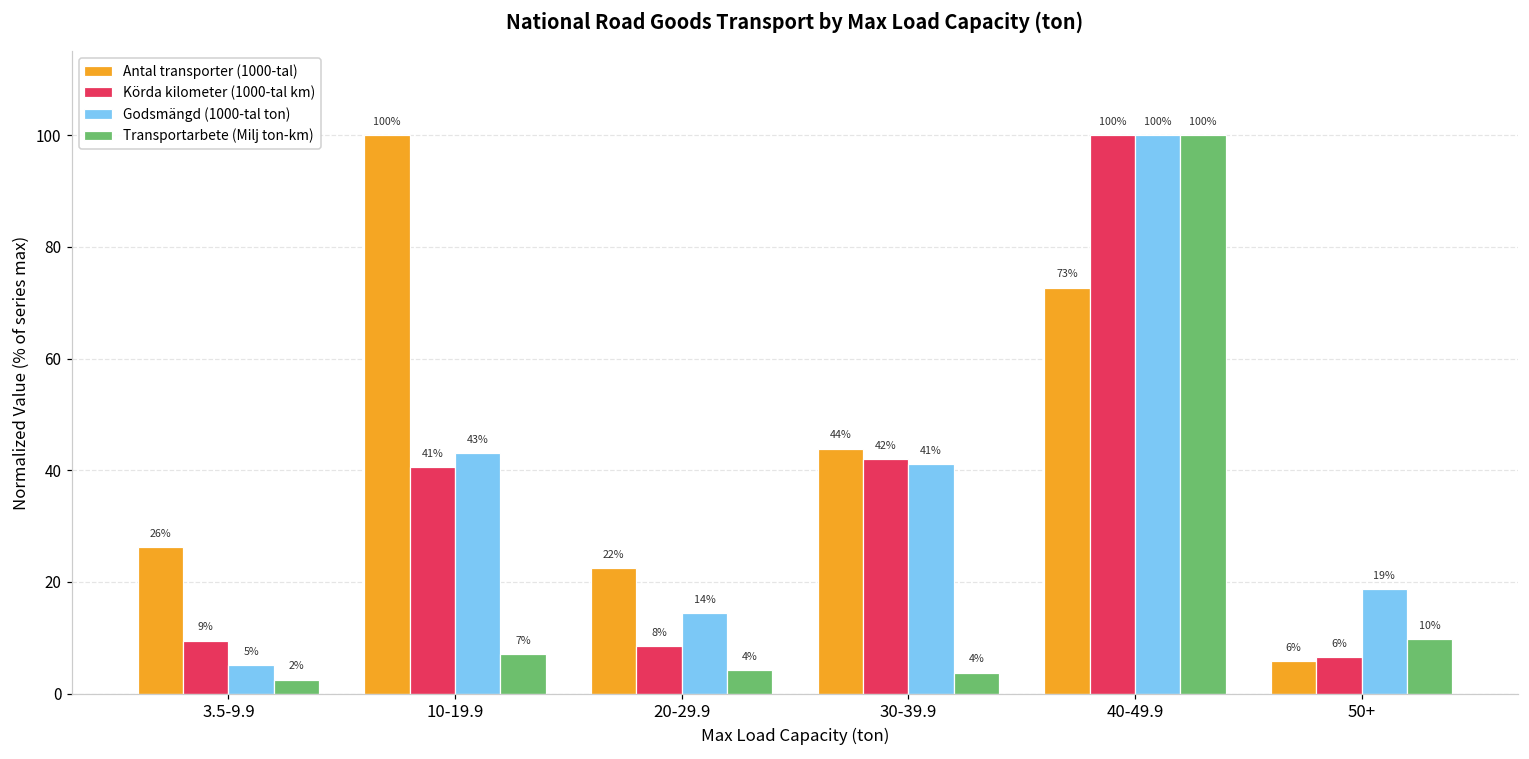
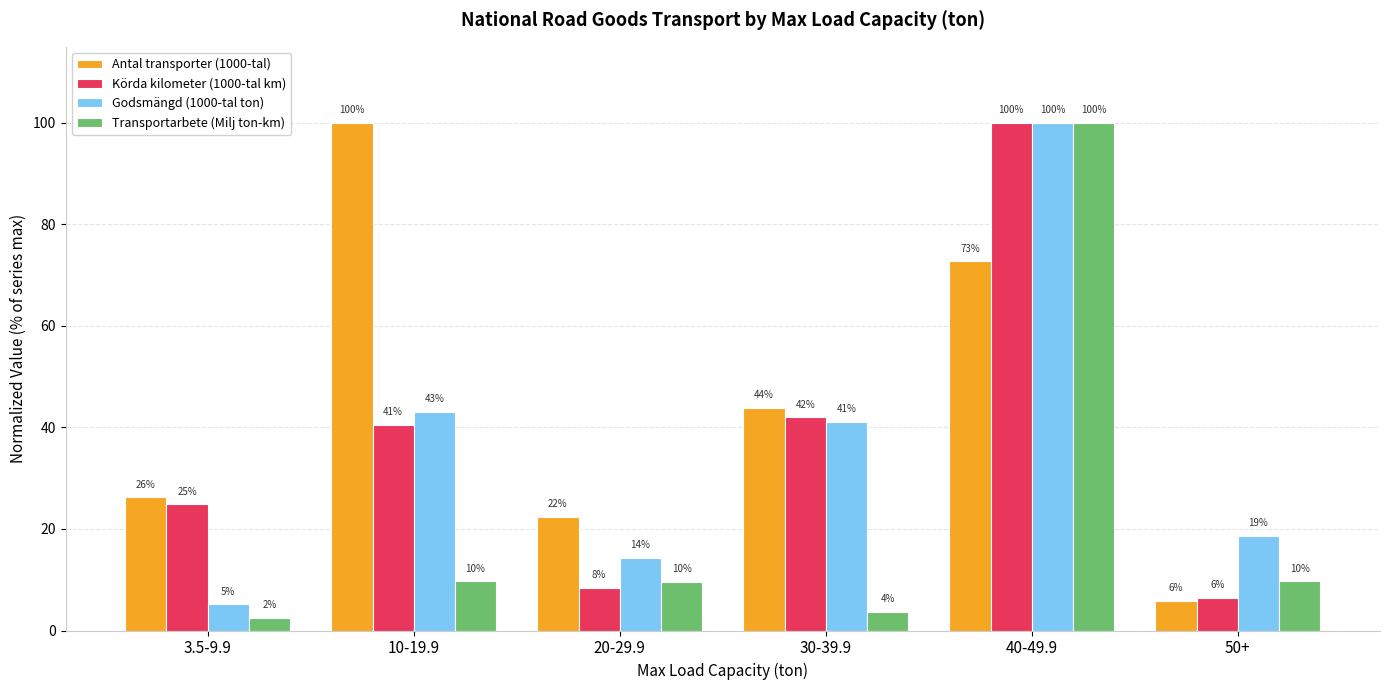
Körda kilometer (1000-tal km), 3.5-9.9: 9% -> 25%
Transportarbete (Milj ton-km), 10-19.9: 7% -> 10%
Transportarbete (Milj ton-km), 20-29.9: 4% -> 10%
